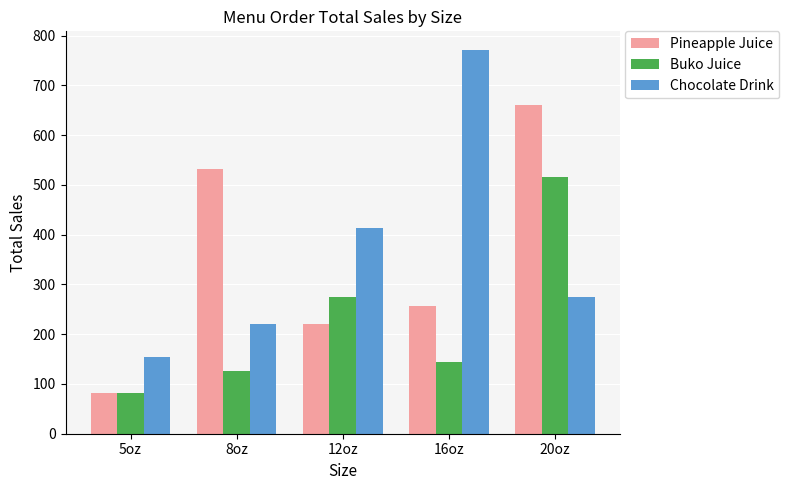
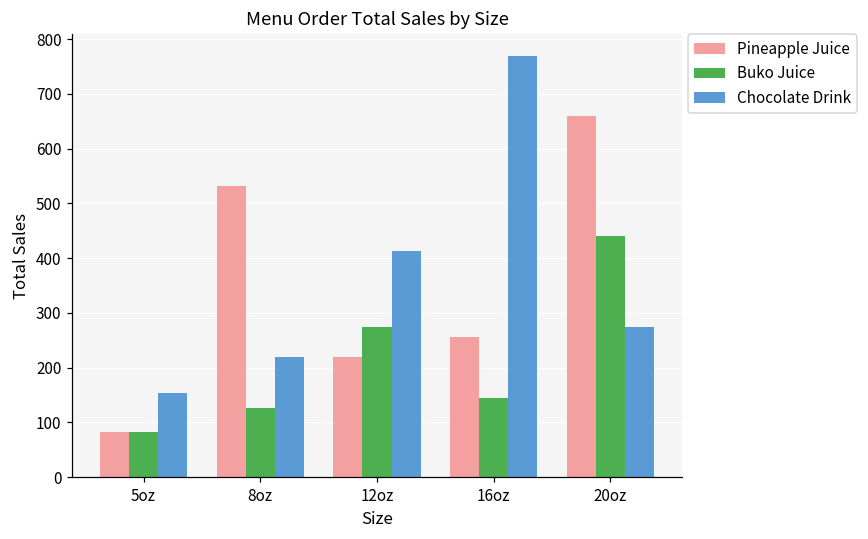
Buko Juice, 20oz: 520 -> 440
